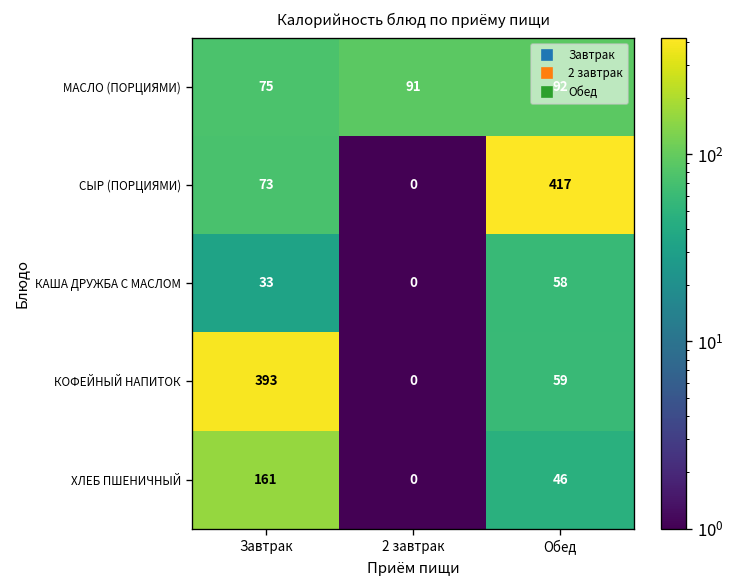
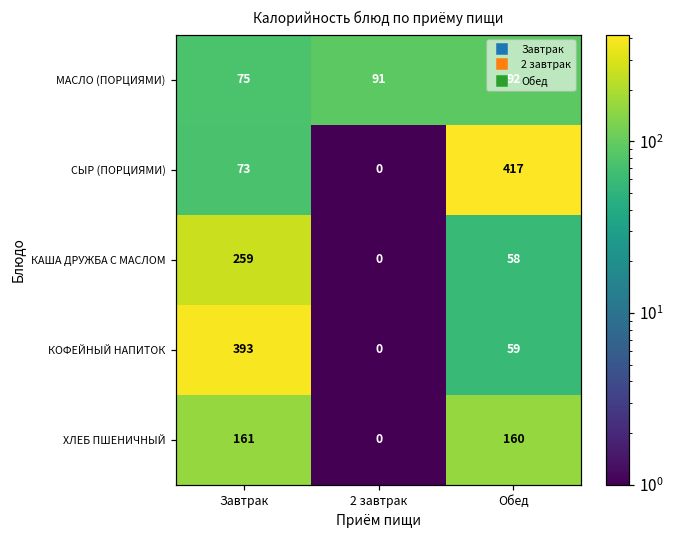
КАША ДРУЖБА С МАСЛОМ, Завтрак: 33 -> 259
ХЛЕБ ПШЕНИЧНЫЙ, Обед: 46 -> 160
